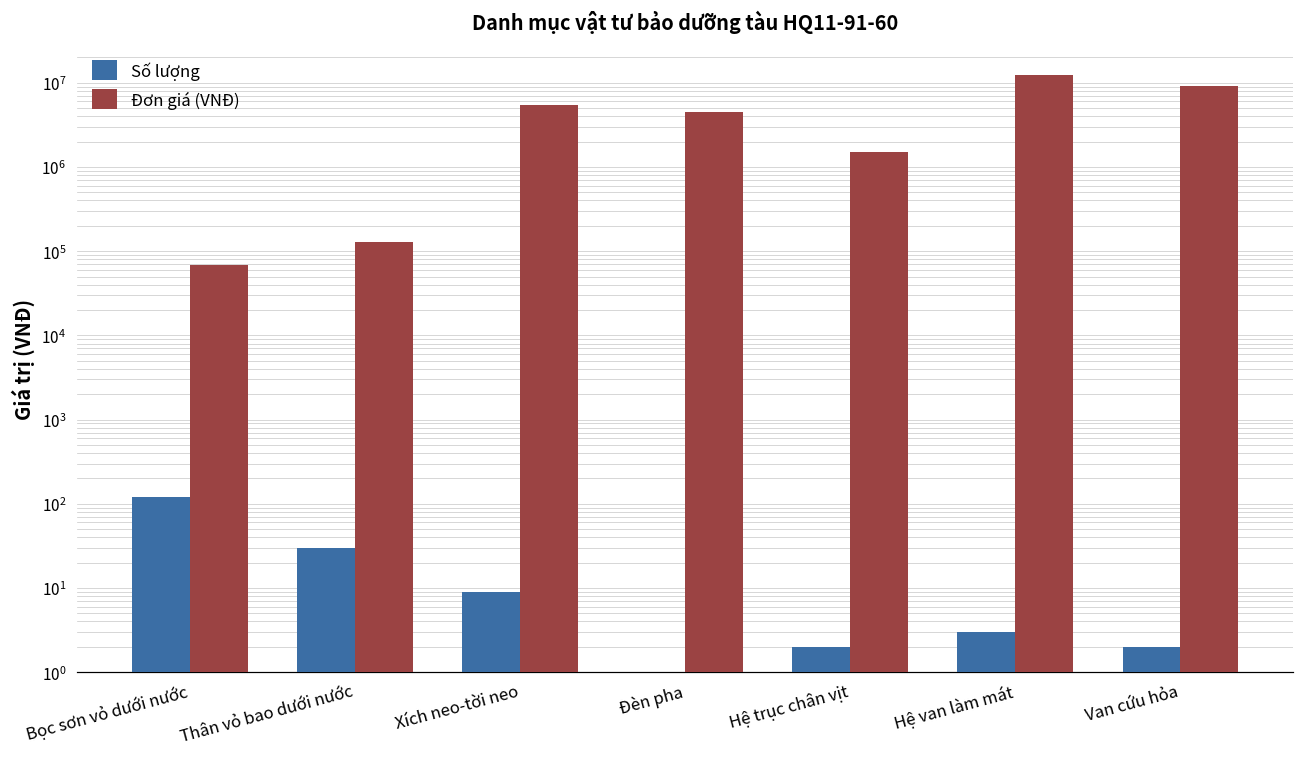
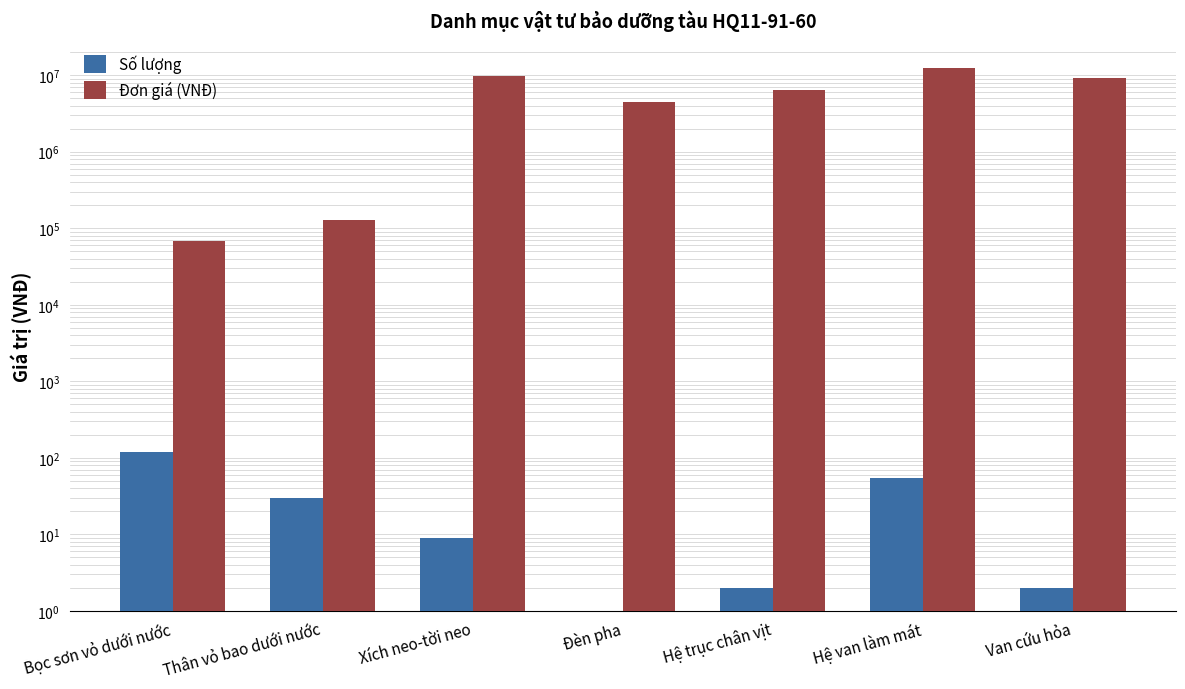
Đơn giá (VNĐ), Xích neo-tời neo: 6000000 -> 10000000
Đơn giá (VNĐ), Hệ trục chân vịt: 1500000 -> 6000000
Số lượng, Hệ van làm mát: 3 -> 60
